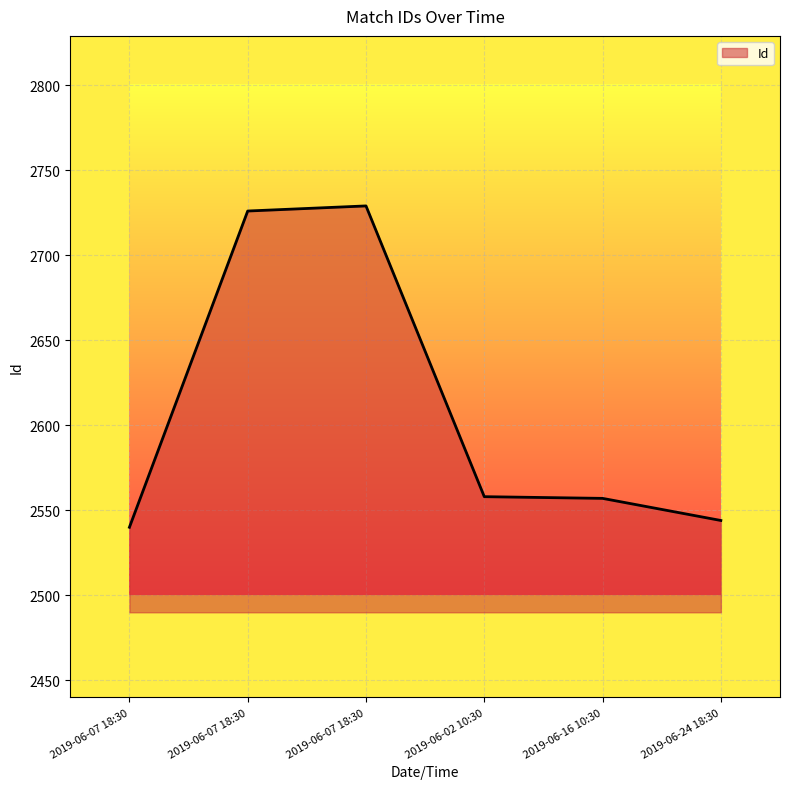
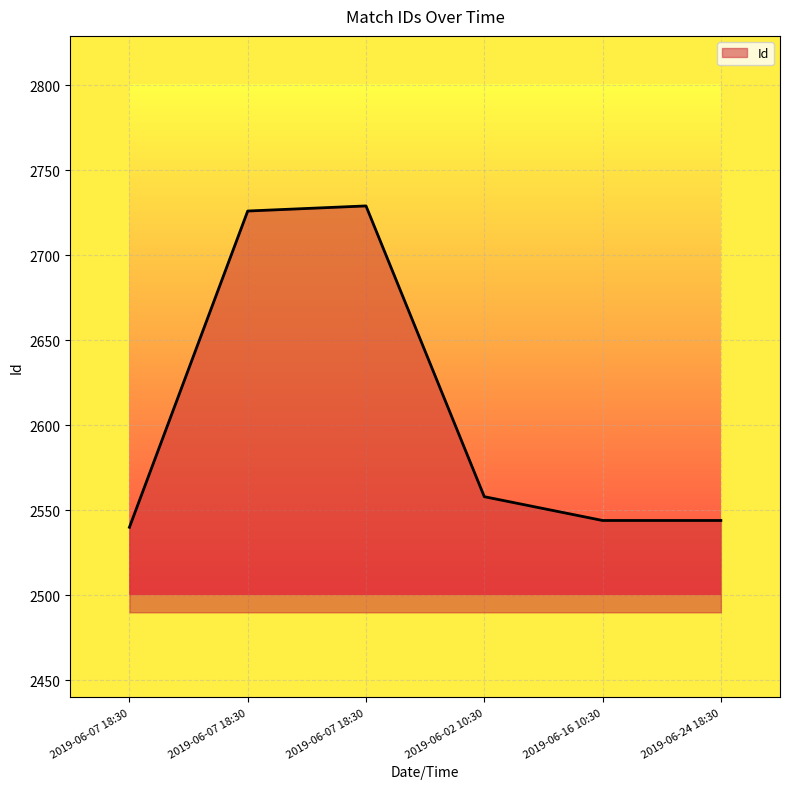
2019-06-16 10:30: 2557 -> 2544
